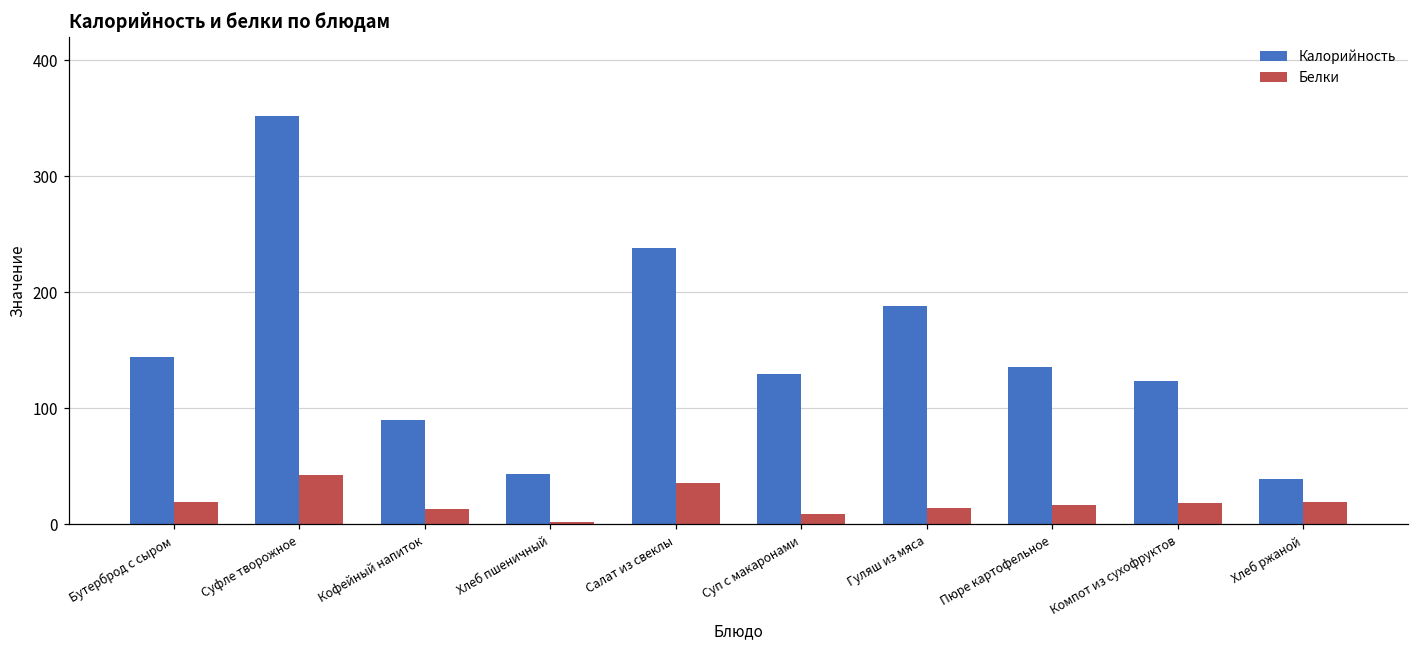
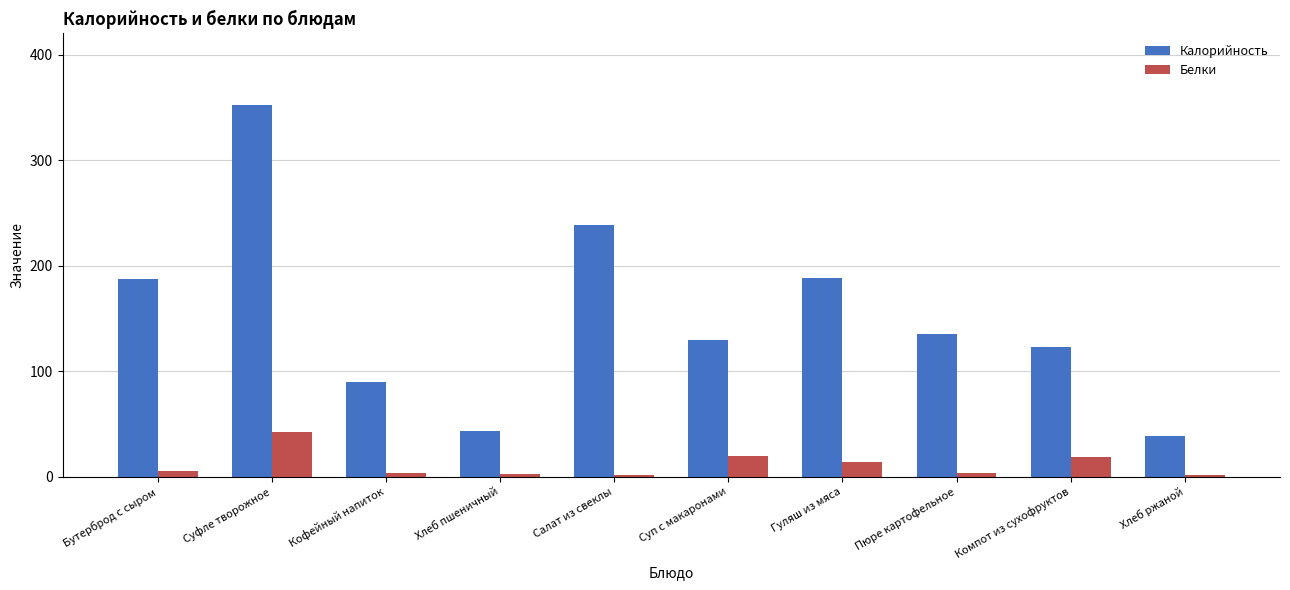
Калорийность, Бутерброд с сыром: 144 -> 187
Белки, Бутерброд с сыром: 19 -> 5
Белки, Кофейный напиток: 13 -> 4
Белки, Салат из свеклы: 36 -> 1
Белки, Суп с макаронами: 9 -> 19
Белки, Пюре картофельное: 17 -> 3
Белки, Хлеб ржаной: 19 -> 2
